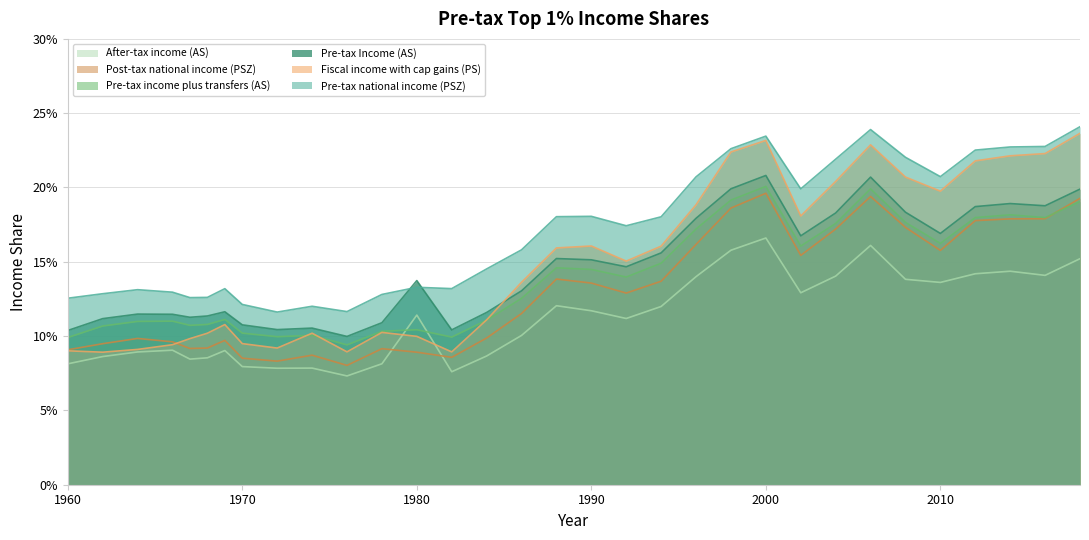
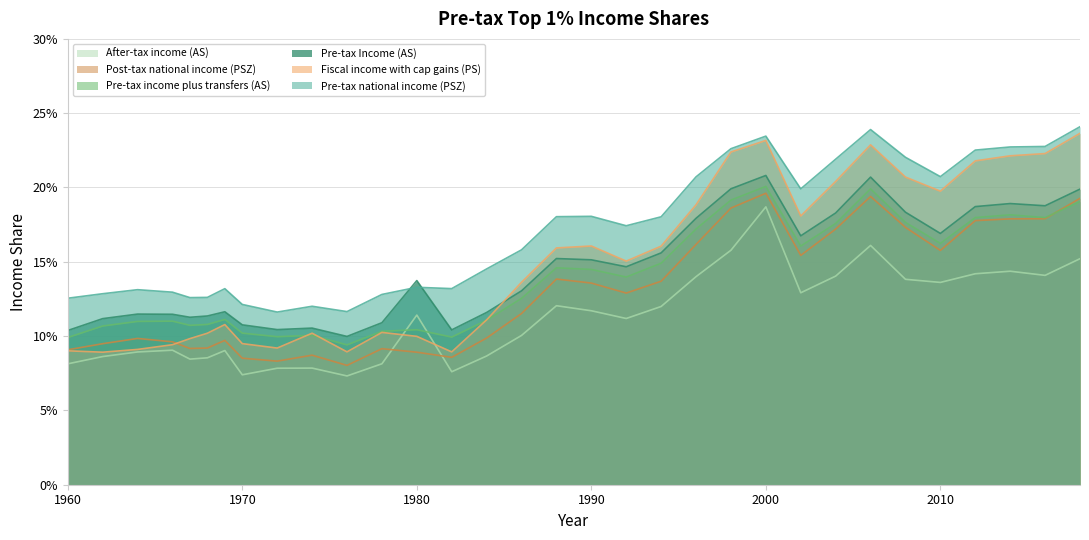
After-tax income (AS), 1970: 7.9% -> 7.4%
After-tax income (AS), 2000: 16.6% -> 18.7%
